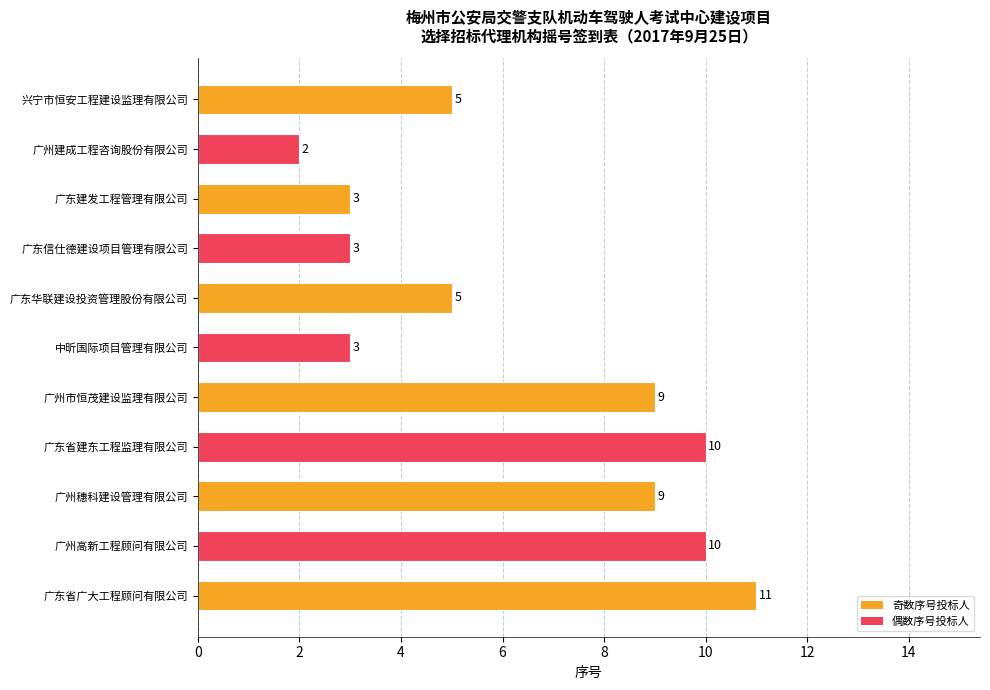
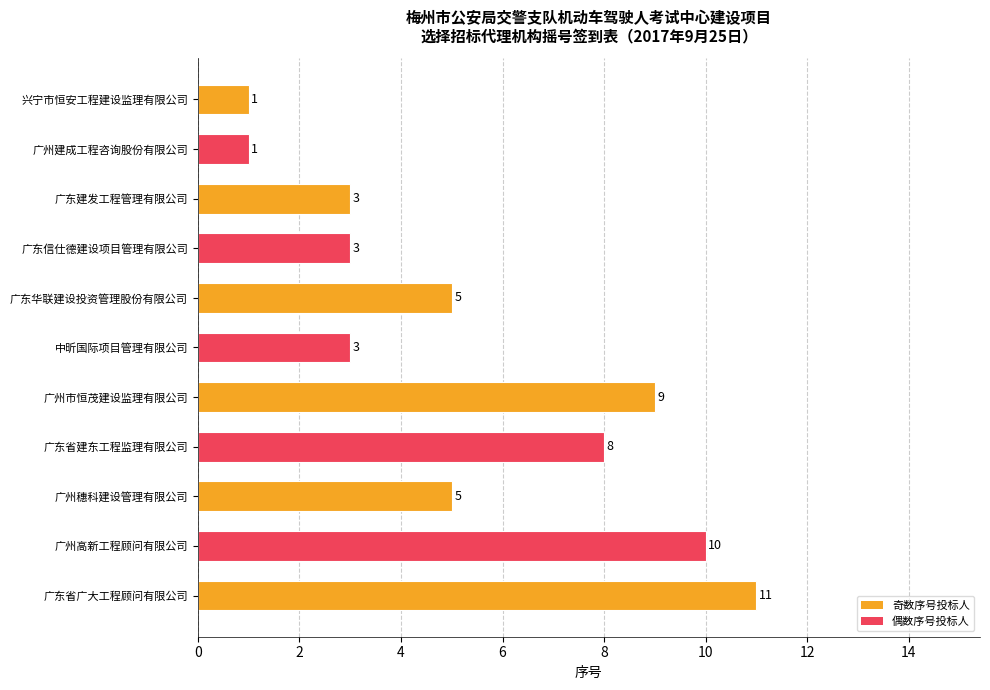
兴宁市恒安工程建设监理有限公司: 5 -> 1
广州建成工程咨询股份有限公司: 2 -> 1
广东省建东工程监理有限公司: 10 -> 8
广州穗科建设管理有限公司: 9 -> 5
